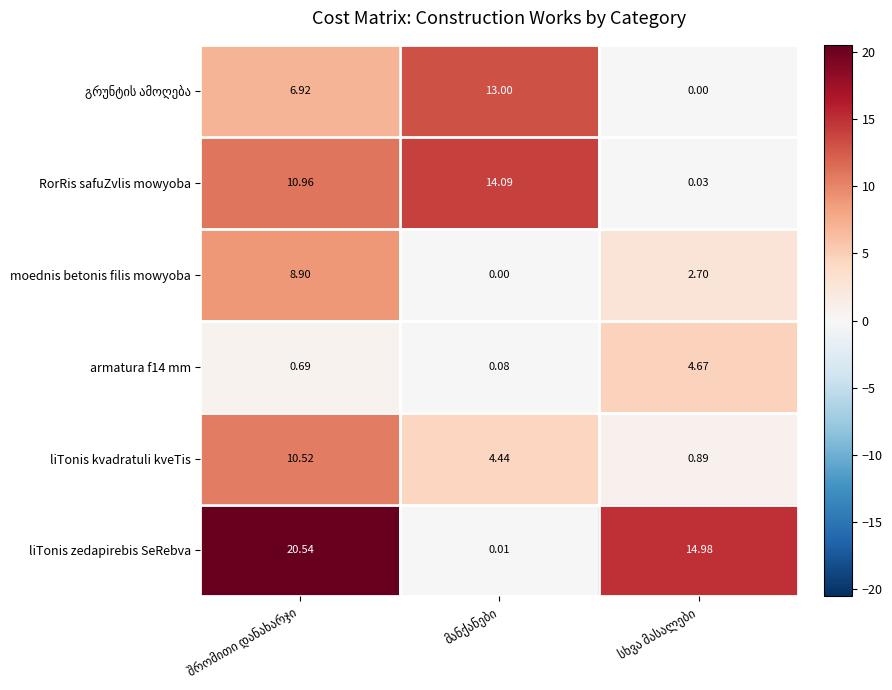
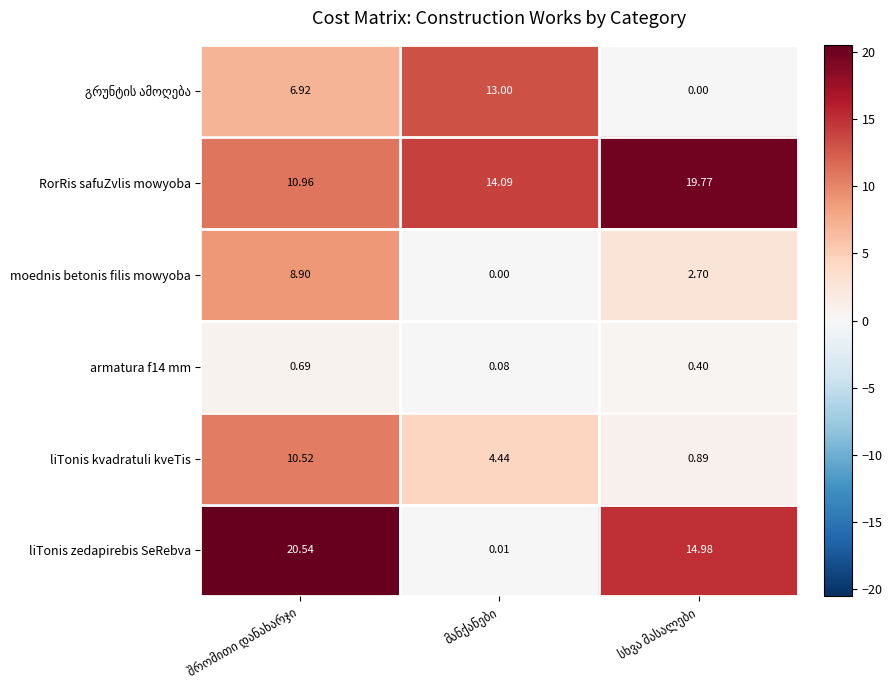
RorRis safuZvlis mowyoba, სხვა მასალები: 0.03 -> 19.77
armatura f14 mm, სხვა მასალები: 4.67 -> 0.40
